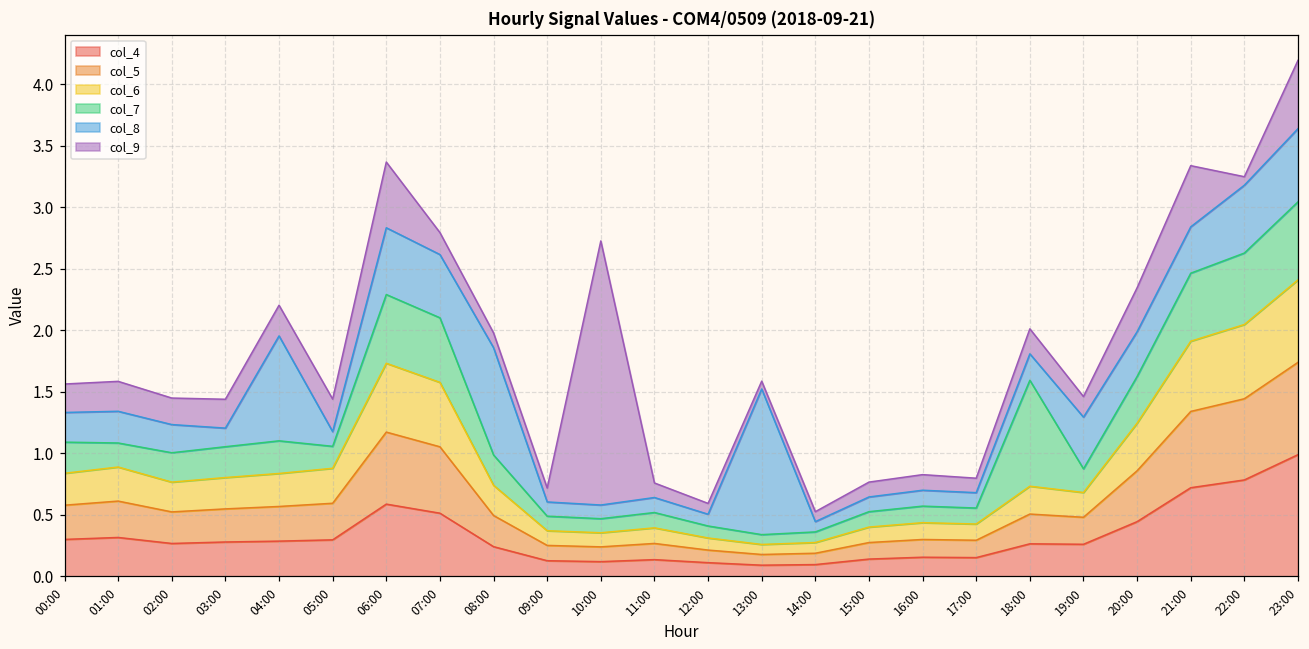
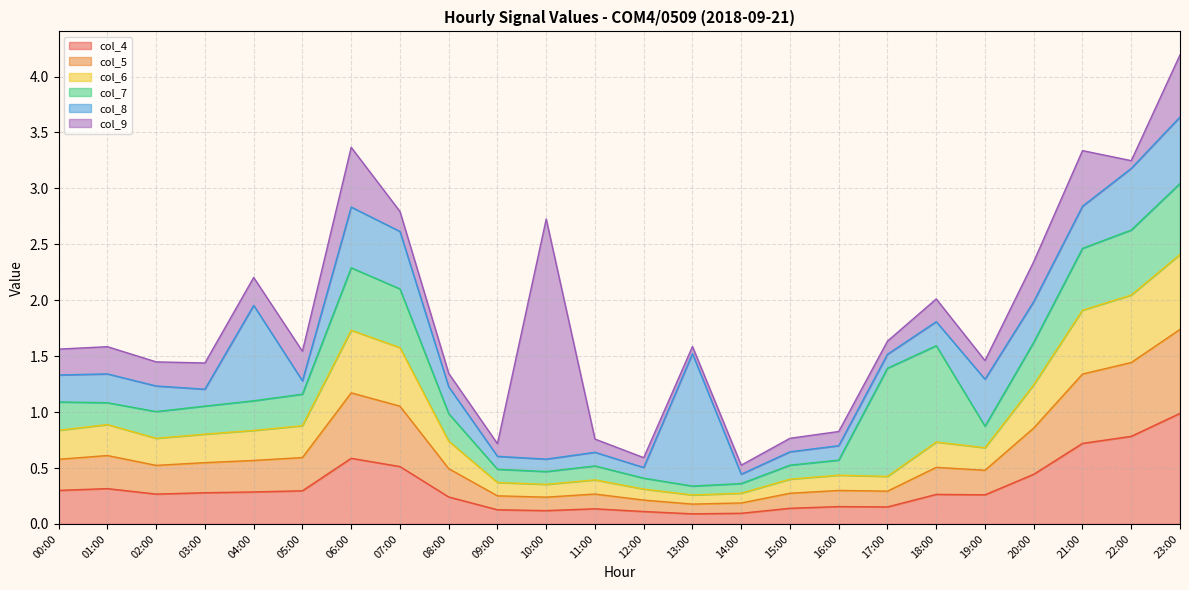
col_7, 05:00: 0.18 -> 0.28
col_8, 08:00: 0.87 -> 0.24
col_7, 17:00: 0.13 -> 0.97
